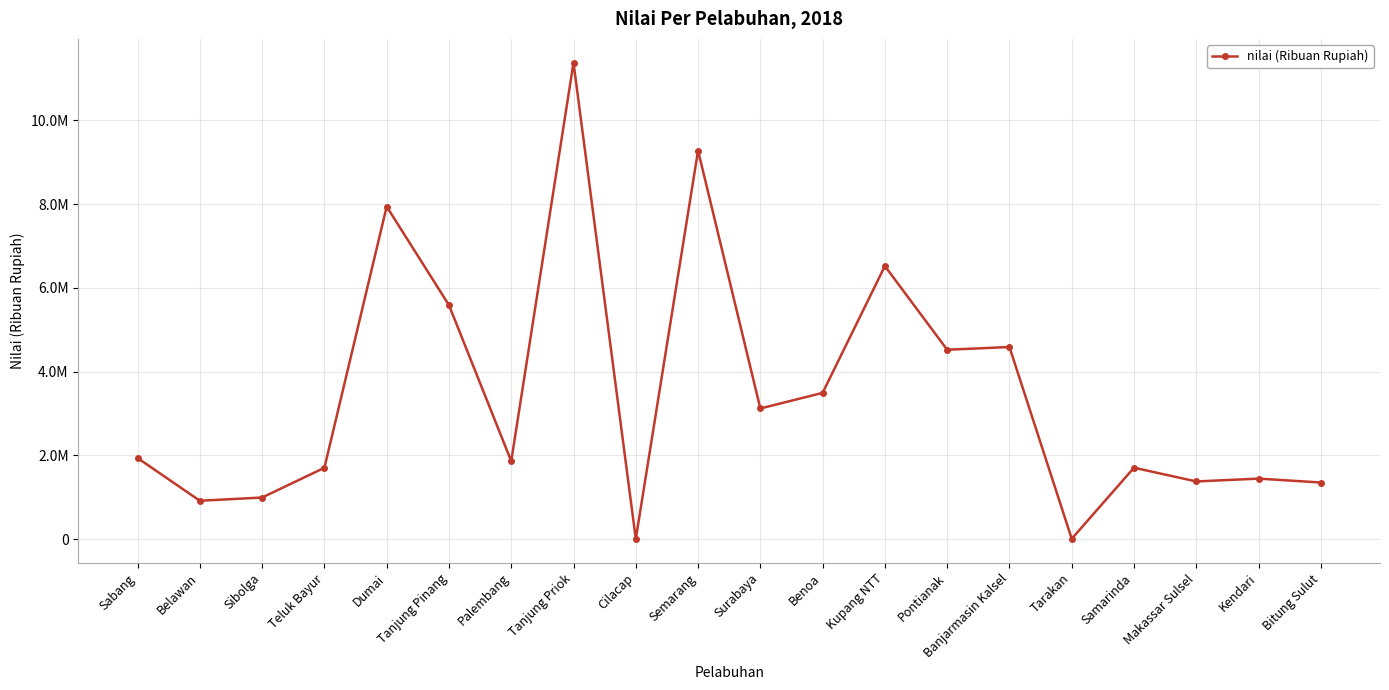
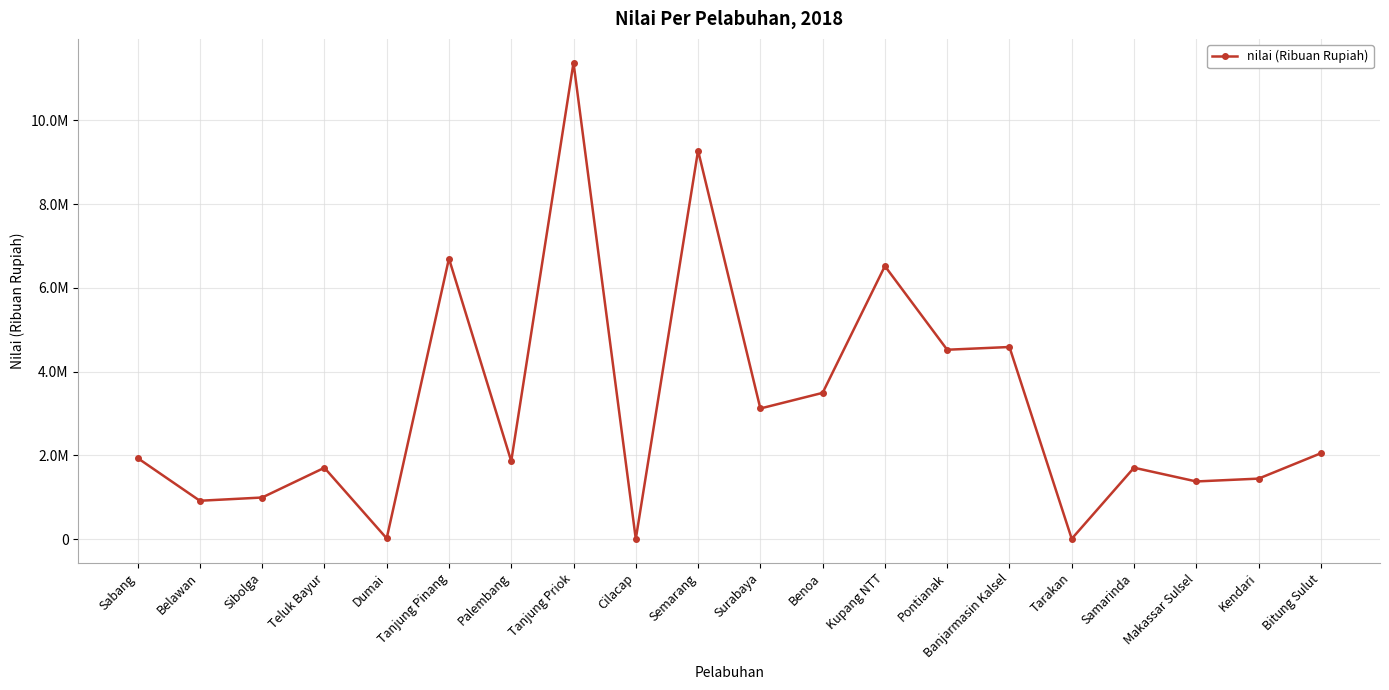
Dumai: 7900000 -> 0
Tanjung Pinang: 5600000 -> 6700000
Bitung Sulut: 1400000 -> 2100000
